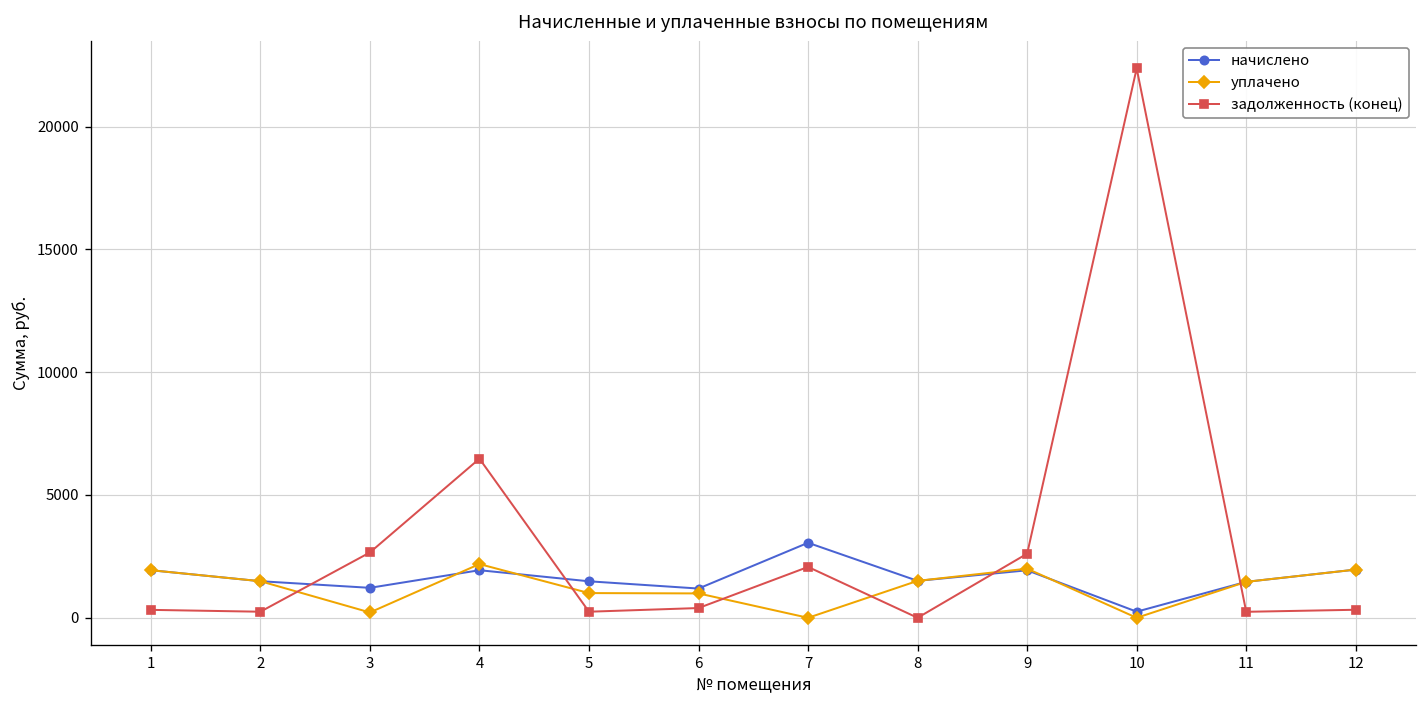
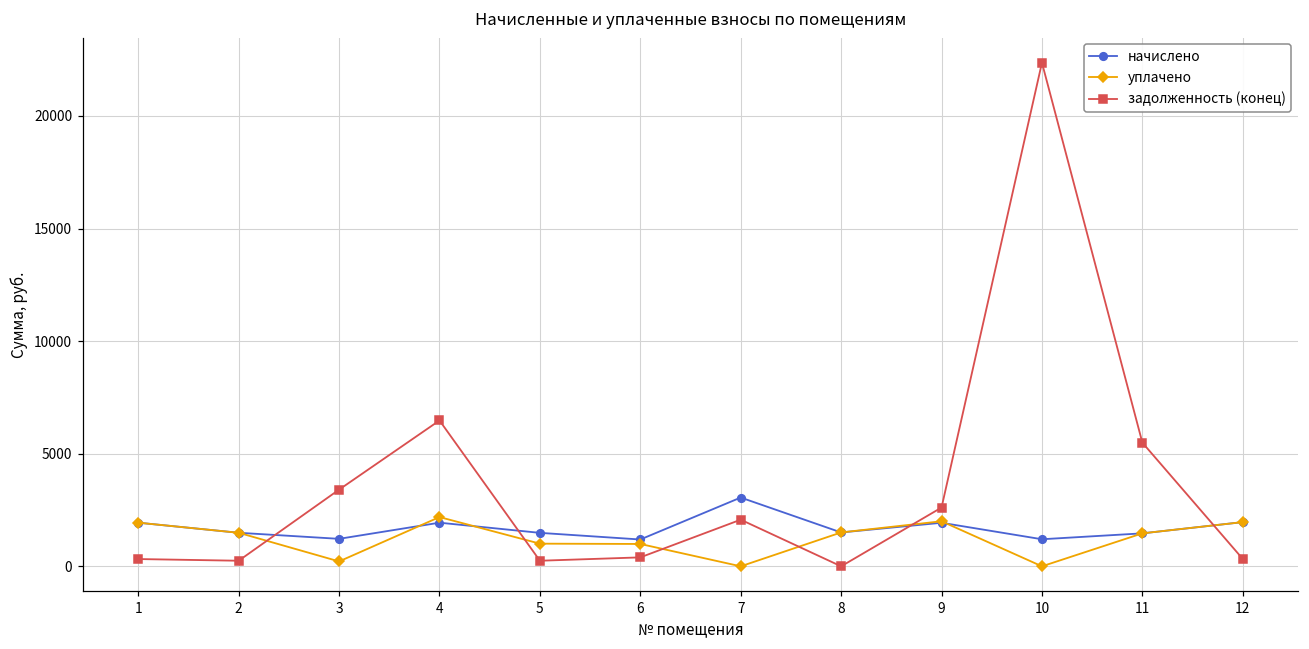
задолженность (конец), 3: 2700 -> 3400
начислено, 10: 200 -> 1200
задолженность (конец), 11: 200 -> 5500
